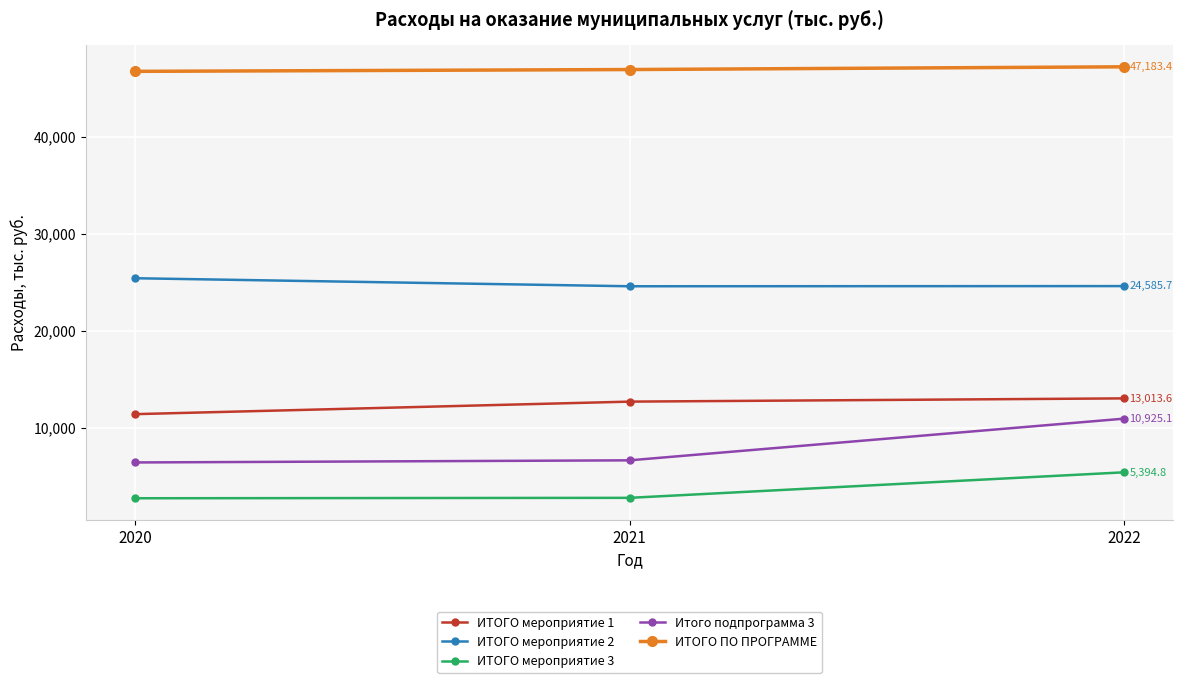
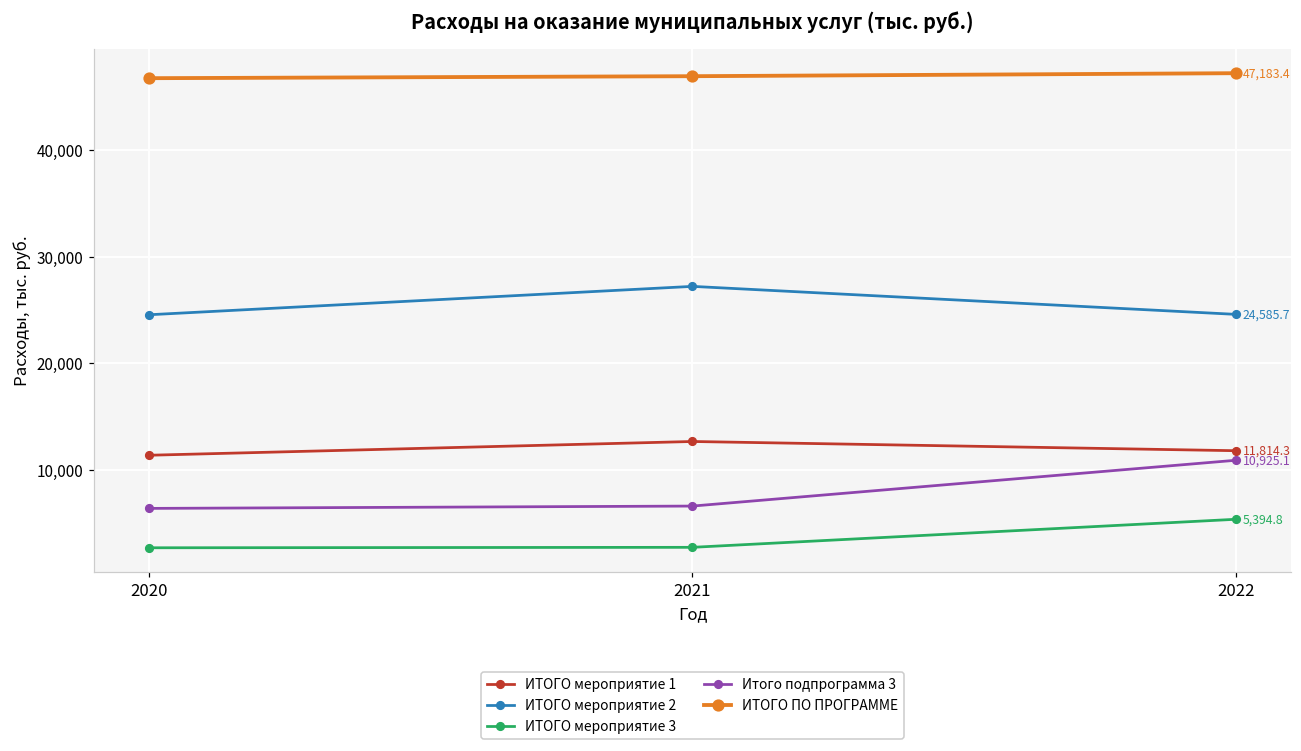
ИТОГО мероприятие 2, 2020: 25,400 -> 24,600
ИТОГО мероприятие 2, 2021: 25,000 -> 27,000
ИТОГО мероприятие 1, 2022: 13,013.6 -> 11,814.3
